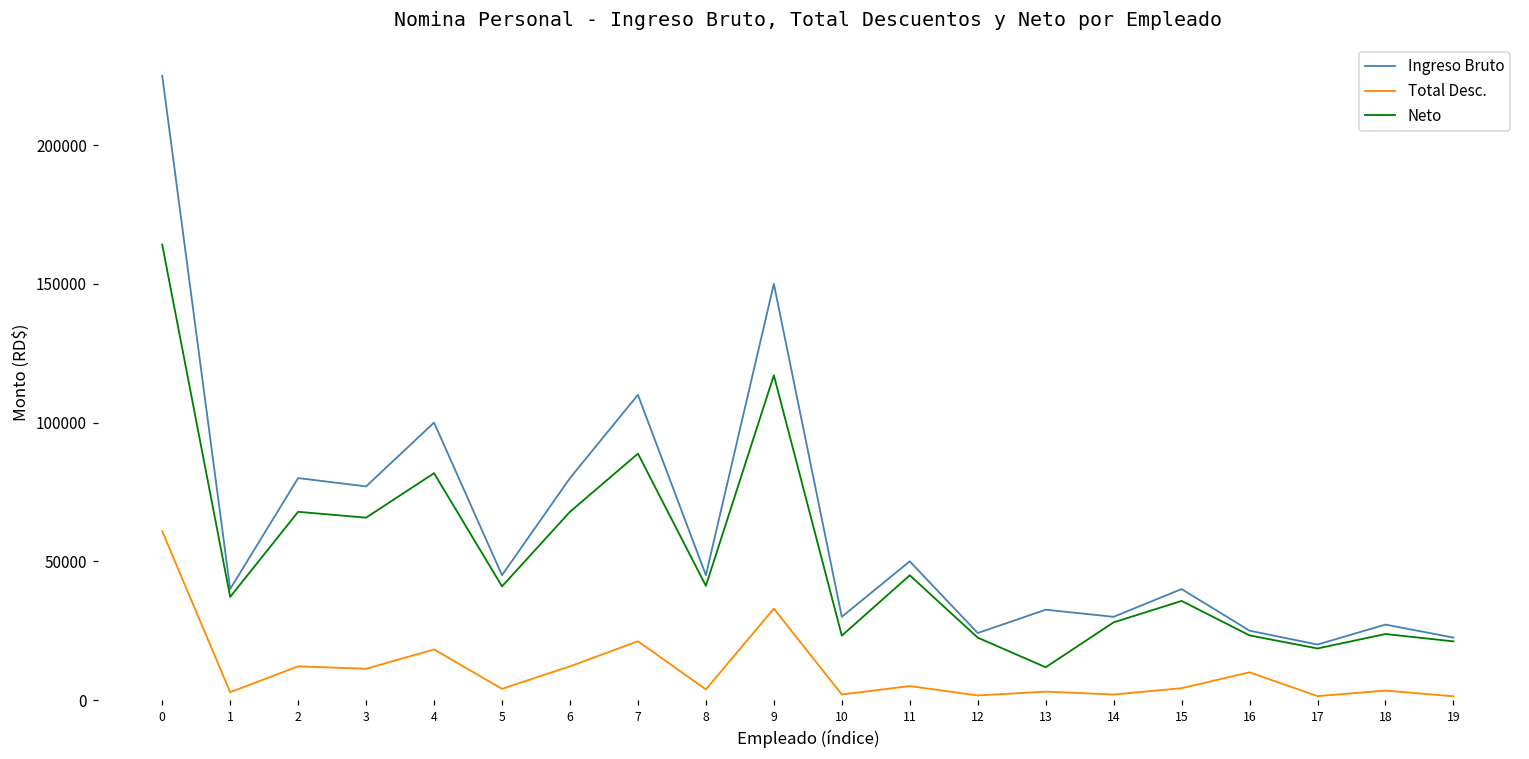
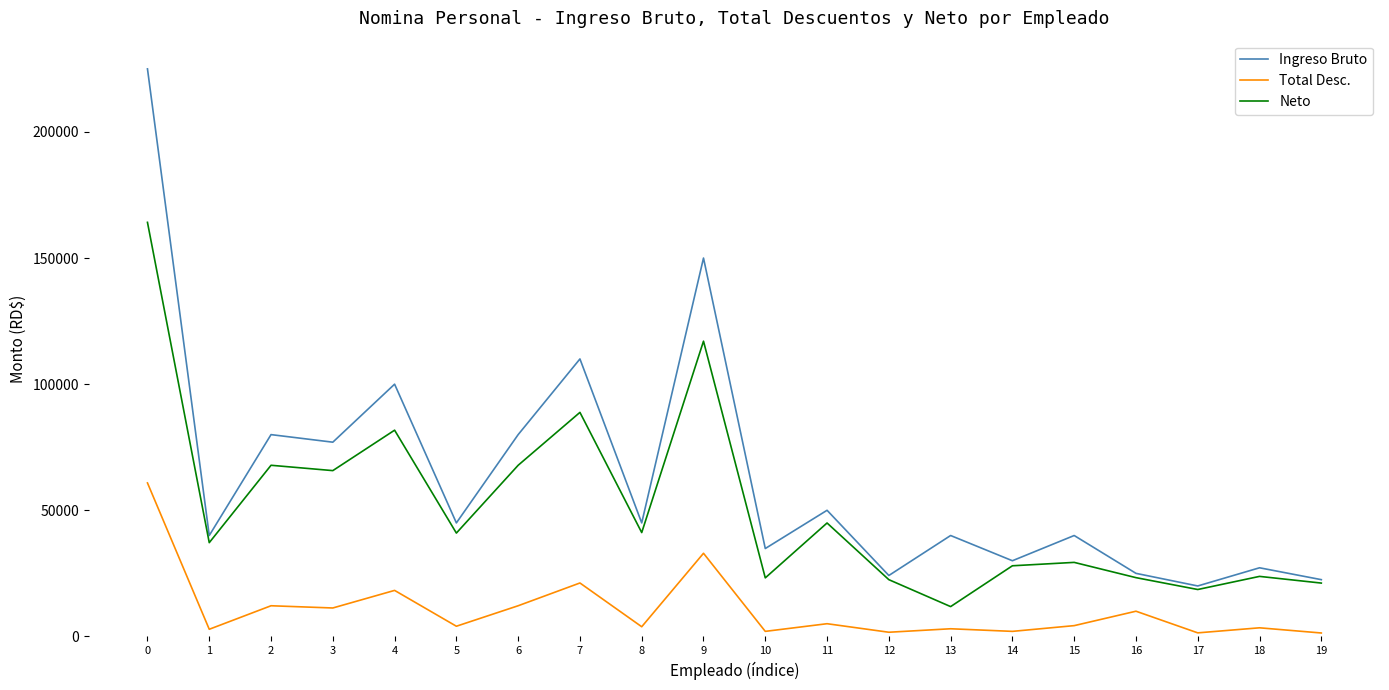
Ingreso Bruto, 10: 30000 -> 35000
Ingreso Bruto, 13: 33000 -> 40000
Neto, 15: 36000 -> 29000
